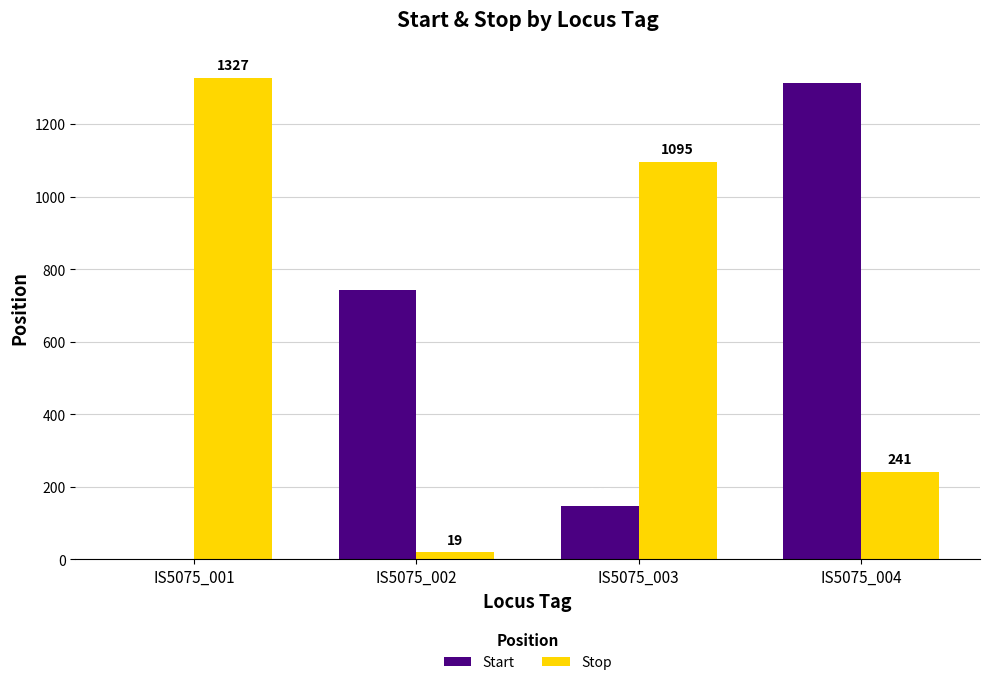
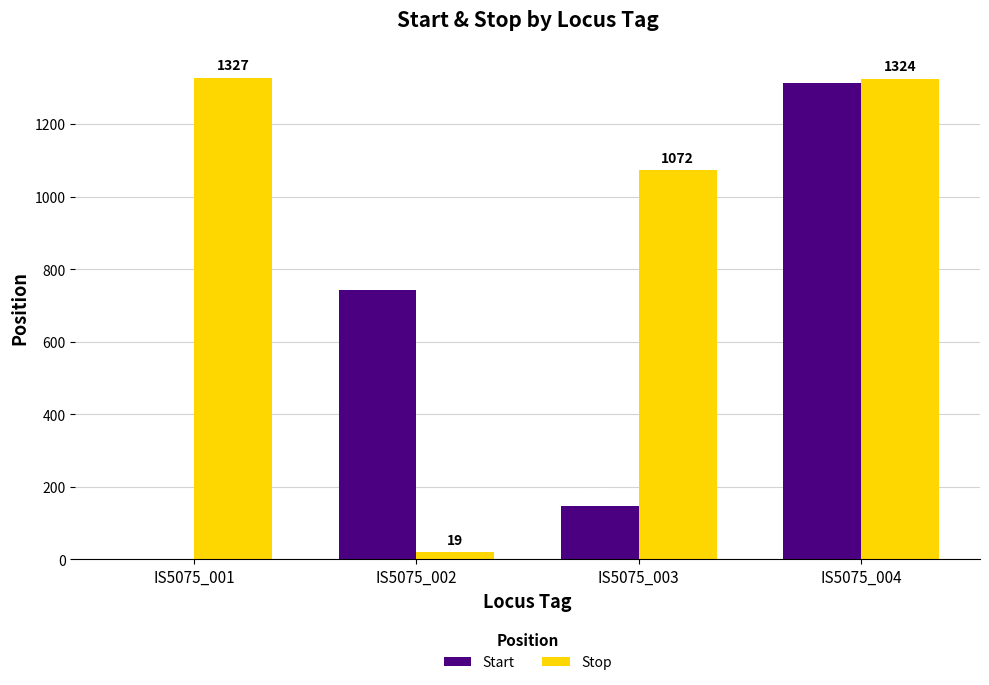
Stop, IS5075_003: 1095 -> 1072
Stop, IS5075_004: 241 -> 1324
